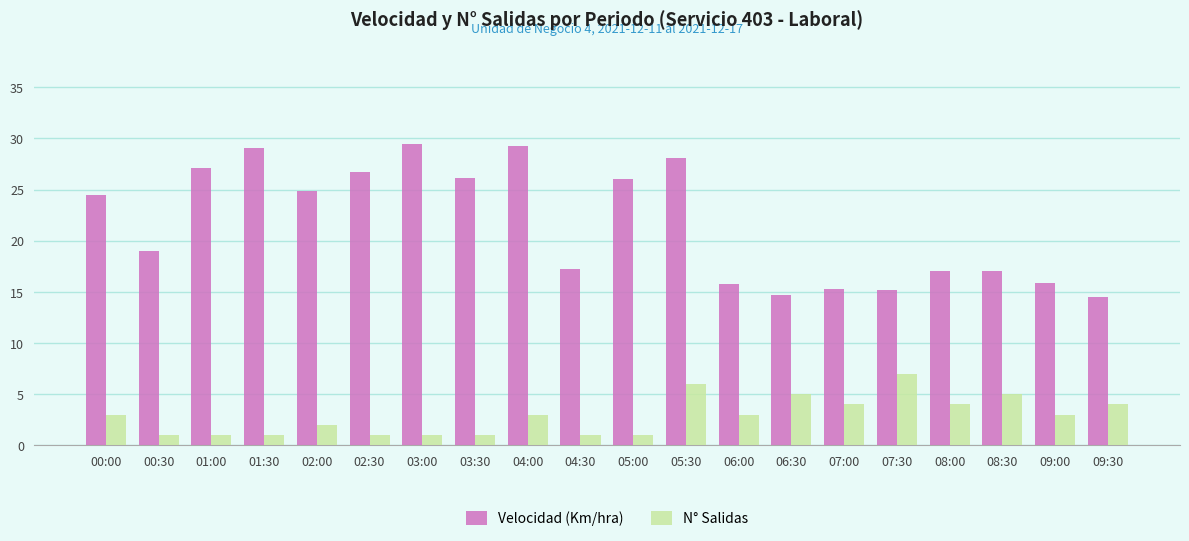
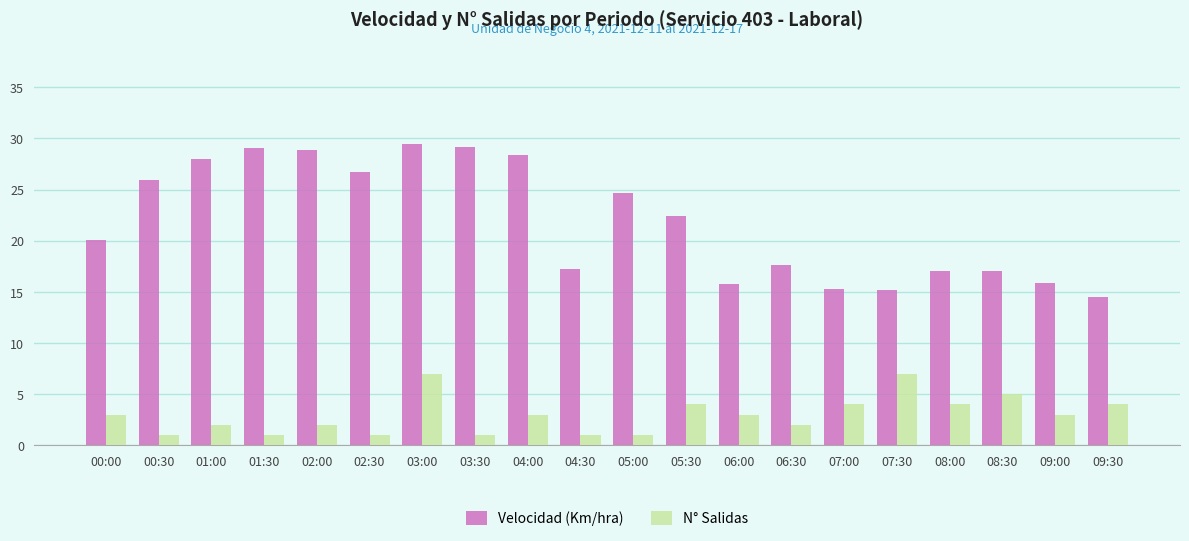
Velocidad (Km/hra), 00:00: 24.5 -> 20.0
Velocidad (Km/hra), 00:30: 19.0 -> 25.9
Velocidad (Km/hra), 01:00: 27.1 -> 28.0
N° Salidas, 01:00: 1 -> 2
Velocidad (Km/hra), 02:00: 24.9 -> 28.8
N° Salidas, 03:00: 1 -> 7
Velocidad (Km/hra), 03:30: 26.2 -> 29.1
Velocidad (Km/hra), 04:00: 29.3 -> 28.4
Velocidad (Km/hra), 05:00: 26.0 -> 24.6
Velocidad (Km/hra), 05:30: 28.1 -> 22.4
N° Salidas, 05:30: 6 -> 4
Velocidad (Km/hra), 06:30: 14.7 -> 17.6
N° Salidas, 06:30: 5 -> 2
